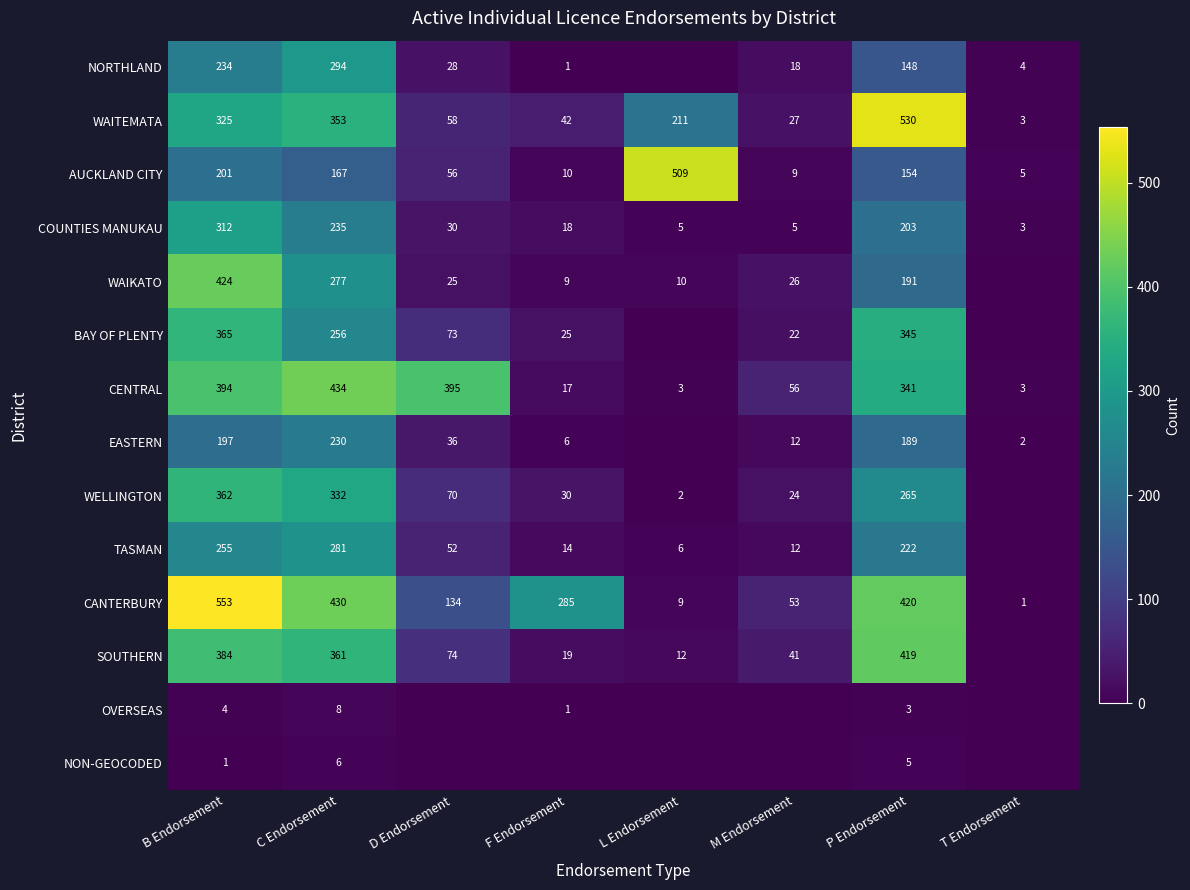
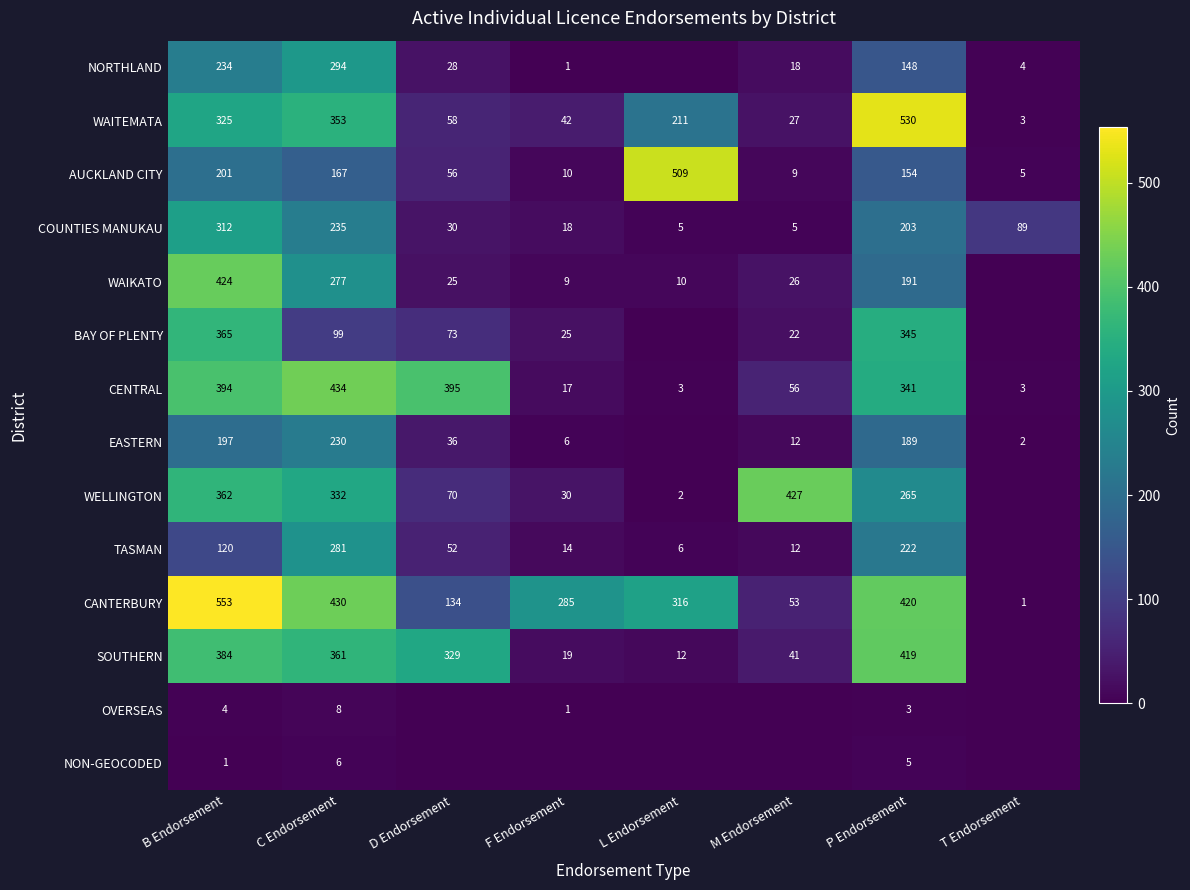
COUNTIES MANUKAU, T Endorsement: 3 -> 89
BAY OF PLENTY, C Endorsement: 256 -> 99
WELLINGTON, M Endorsement: 24 -> 427
TASMAN, B Endorsement: 255 -> 120
CANTERBURY, L Endorsement: 9 -> 316
SOUTHERN, D Endorsement: 74 -> 329
